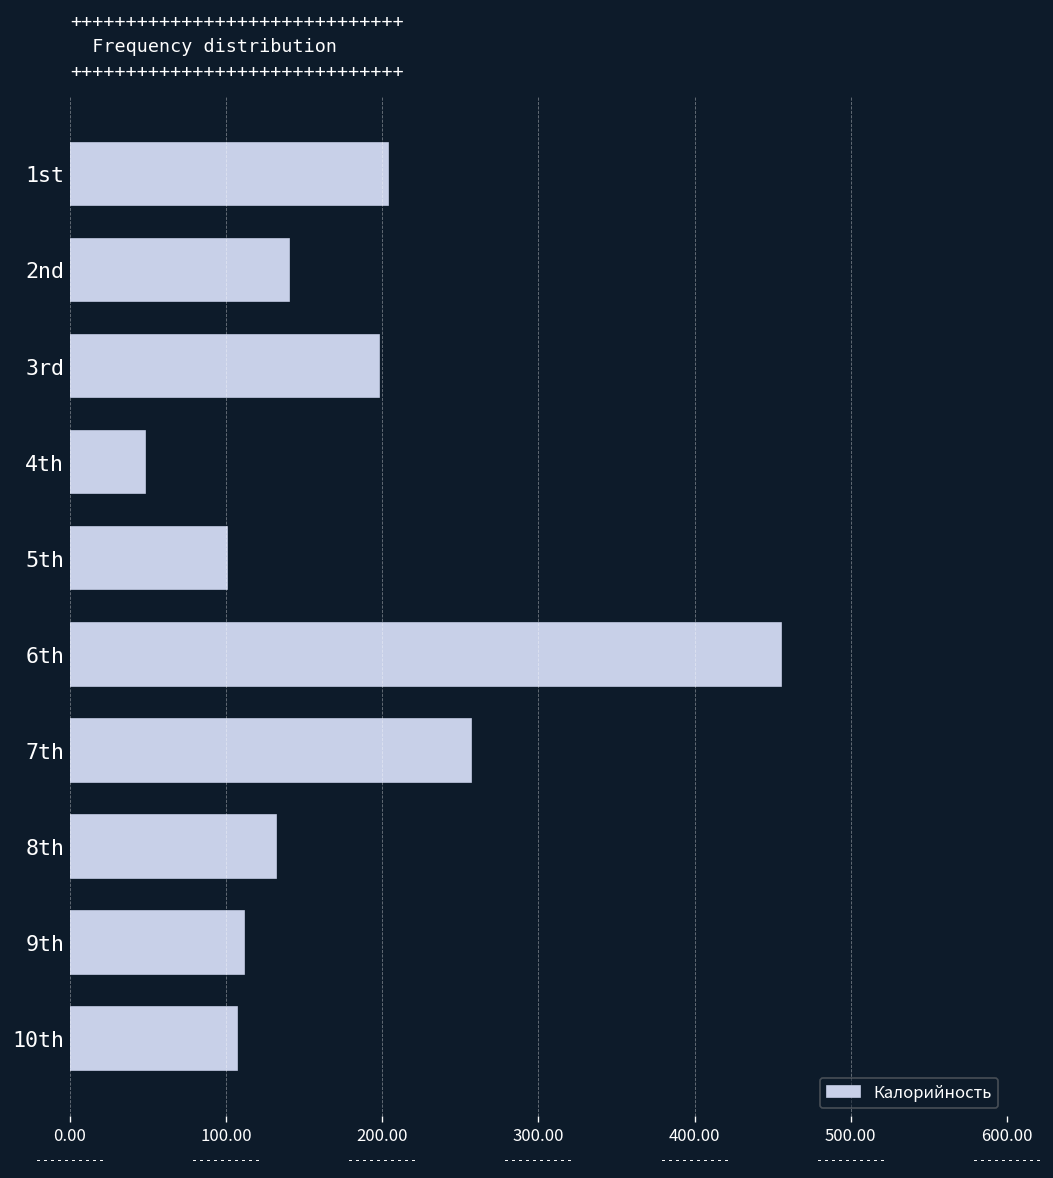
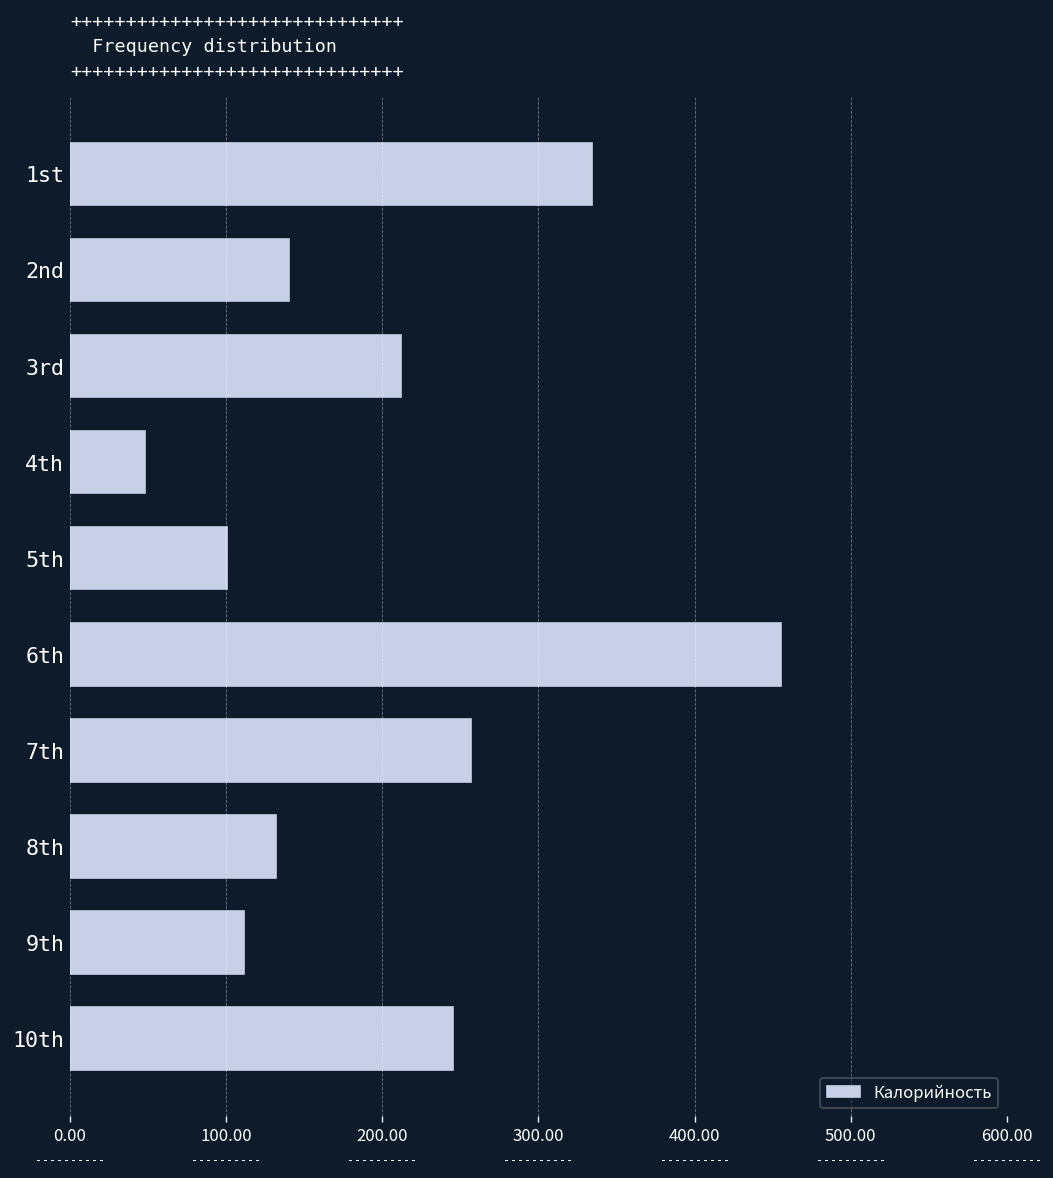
1st: 204 -> 334
3rd: 198 -> 212
10th: 107 -> 246
